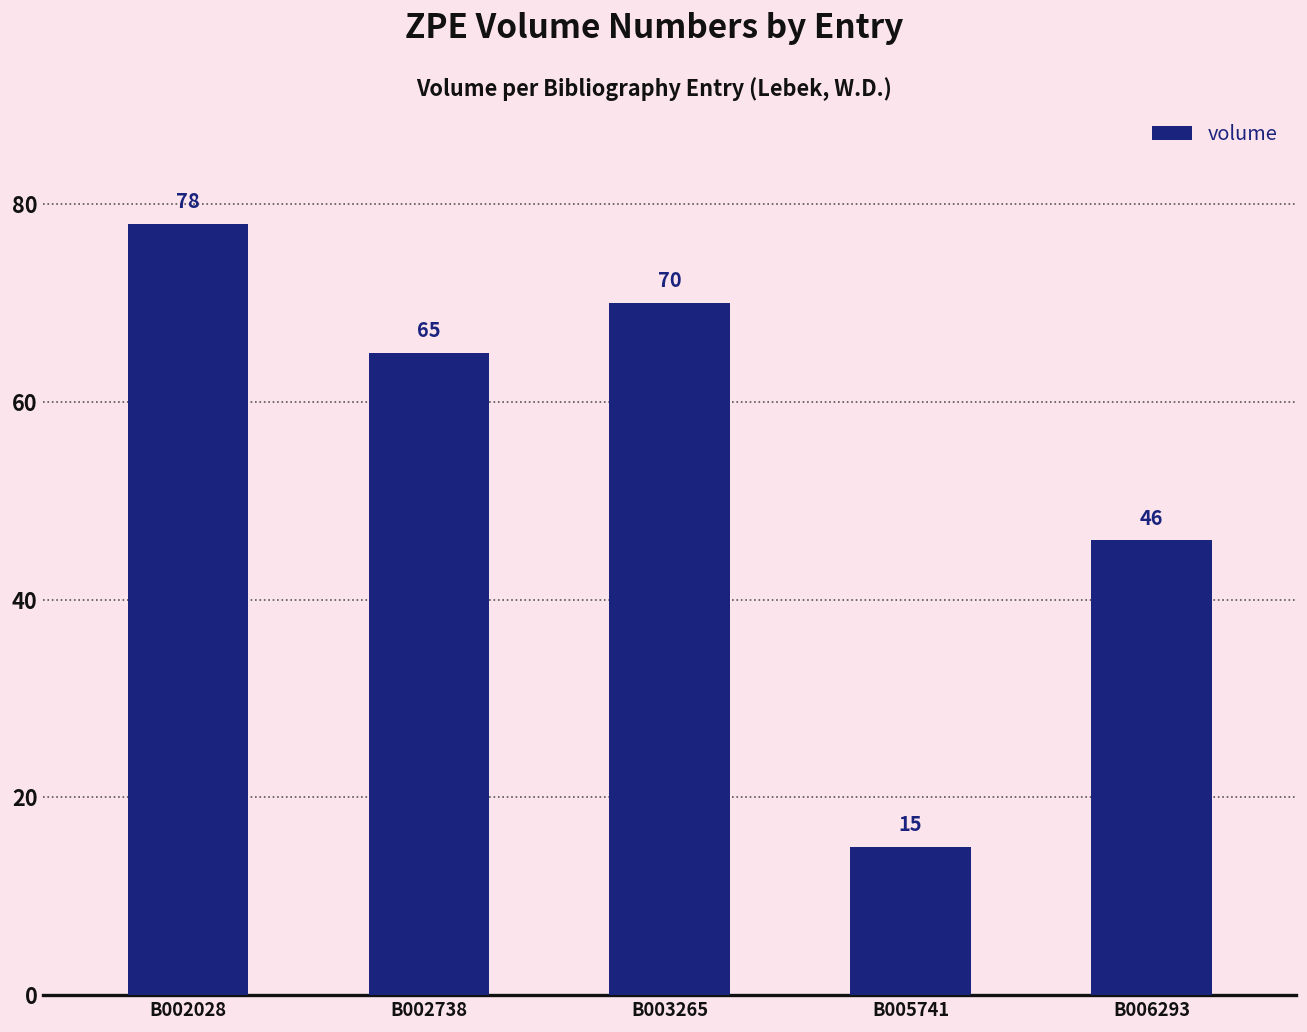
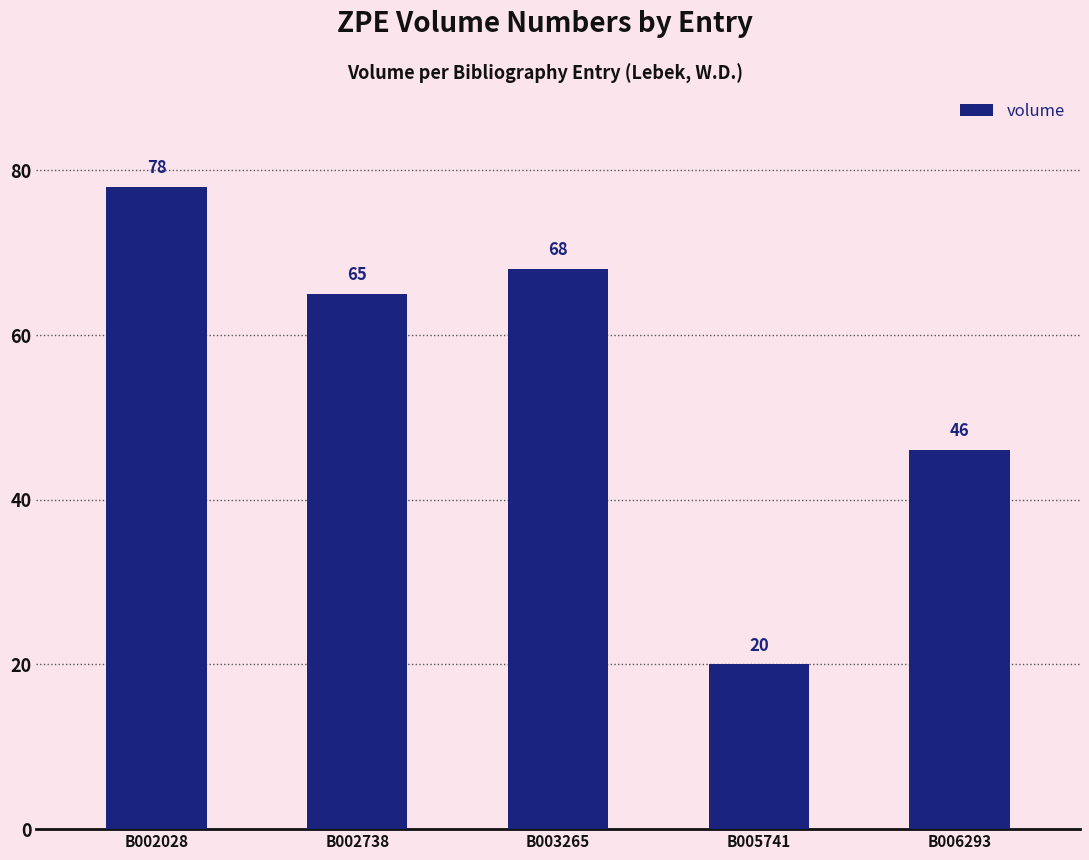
B003265: 70 -> 68
B005741: 15 -> 20
